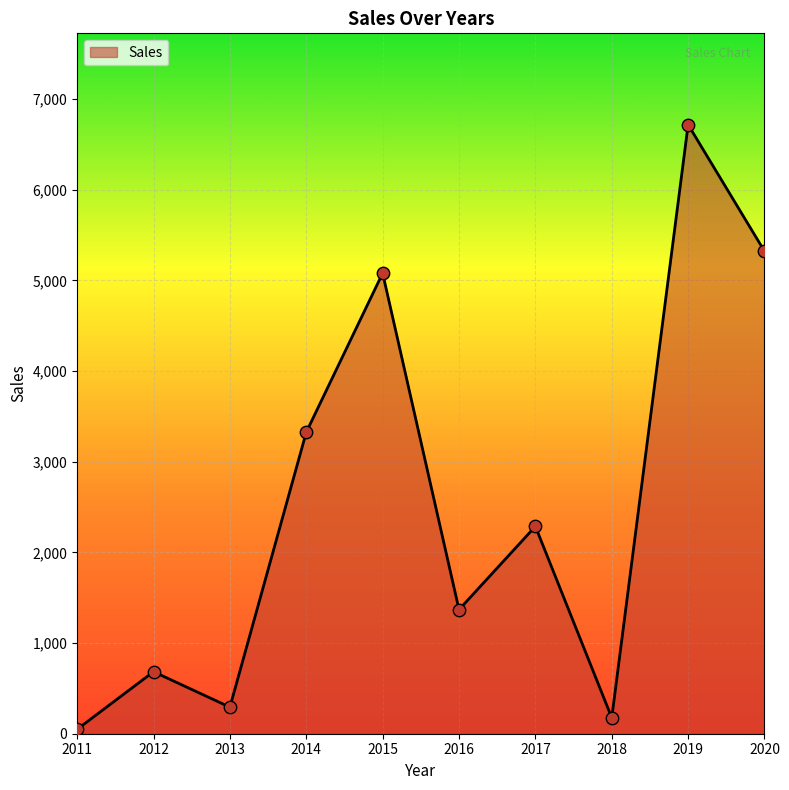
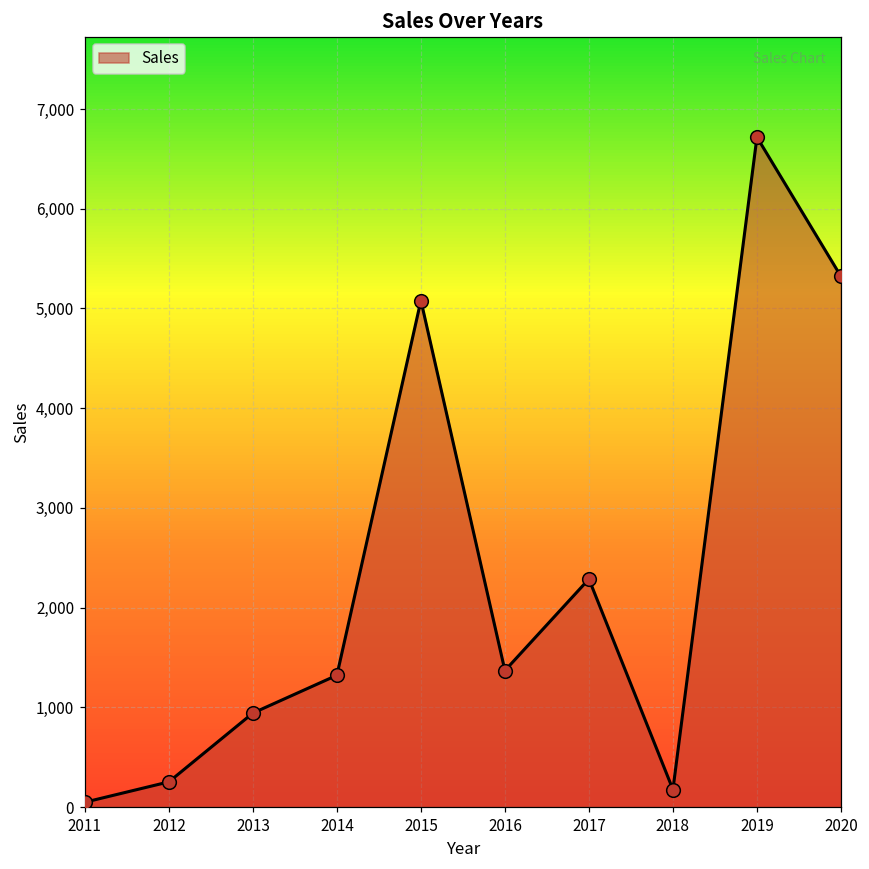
2012: 700 -> 300
2013: 300 -> 900
2014: 3,300 -> 1,300
